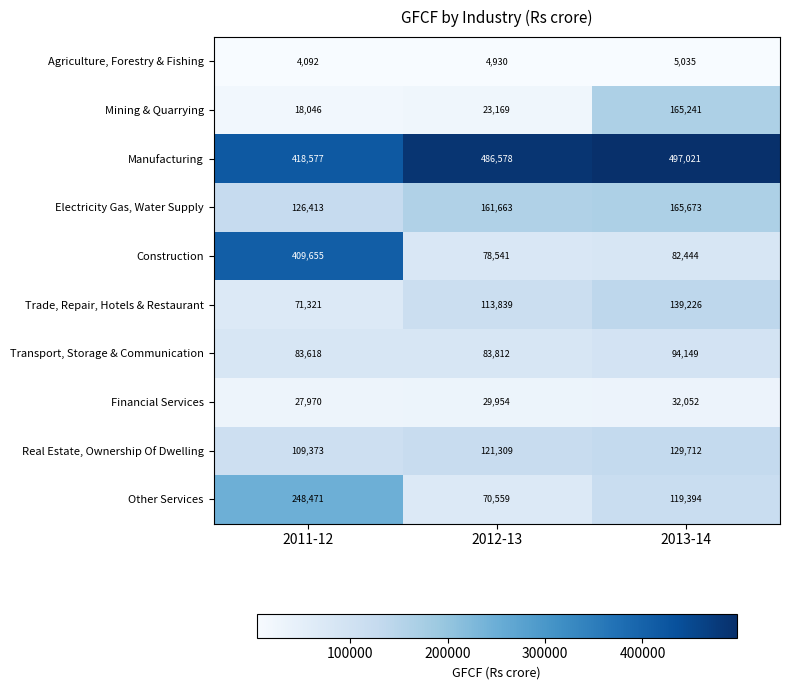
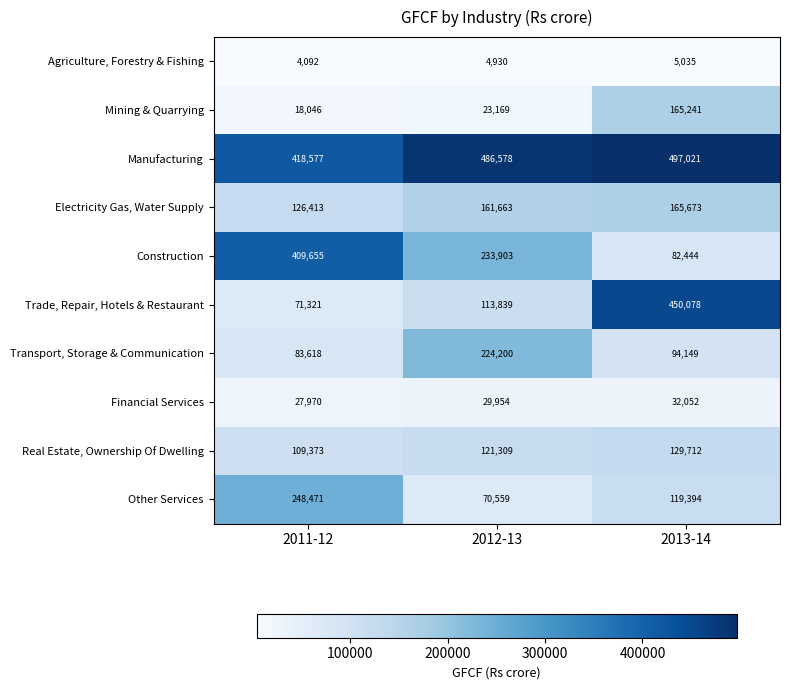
Construction, 2012-13: 78,541 -> 233,903
Trade, Repair, Hotels & Restaurant, 2013-14: 139,226 -> 450,078
Transport, Storage & Communication, 2012-13: 83,812 -> 224,200
